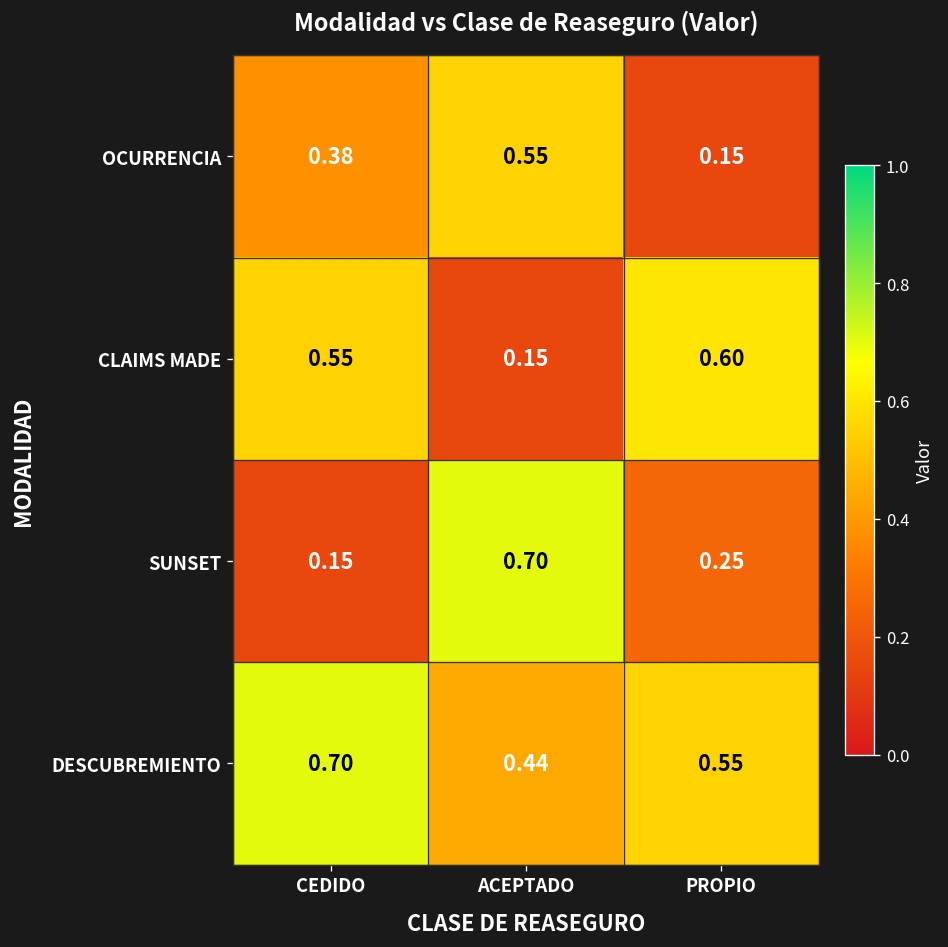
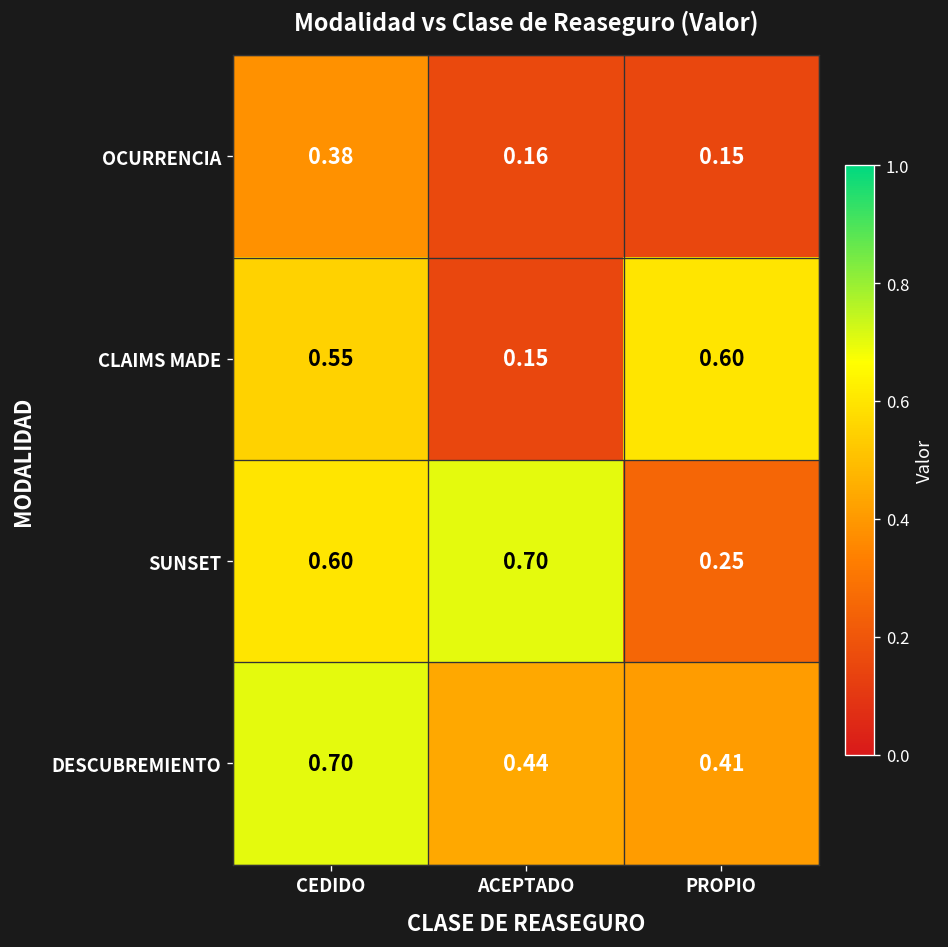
OCURRENCIA, ACEPTADO: 0.55 -> 0.16
SUNSET, CEDIDO: 0.15 -> 0.60
DESCUBREMIENTO, PROPIO: 0.55 -> 0.41
